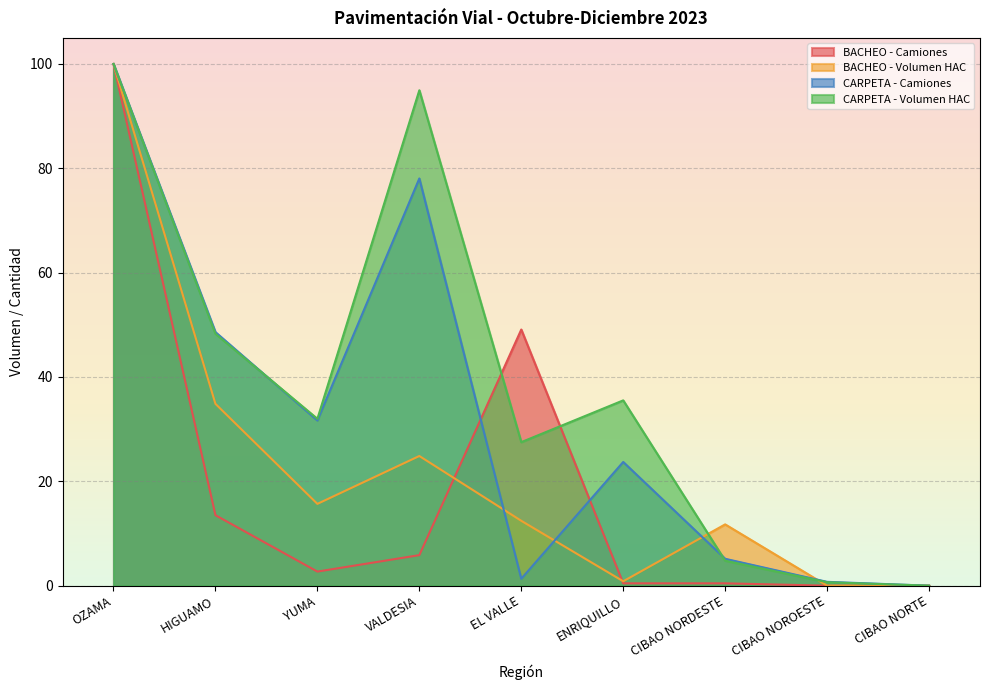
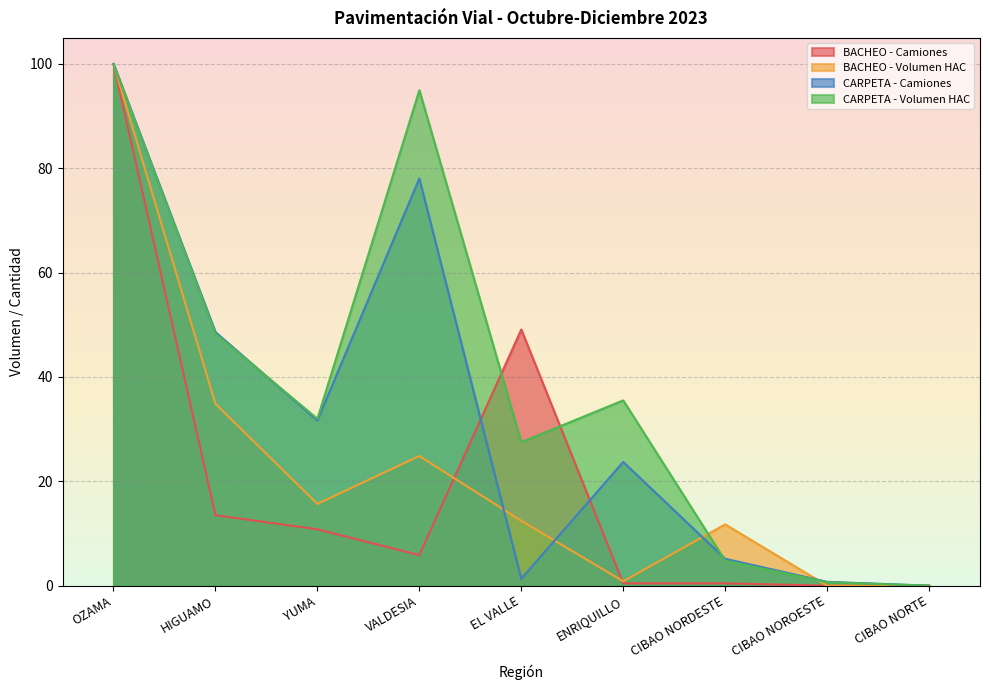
BACHEO - Camiones, YUMA: 3 -> 11
